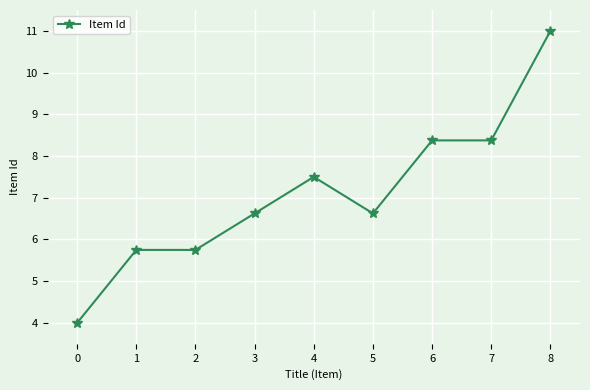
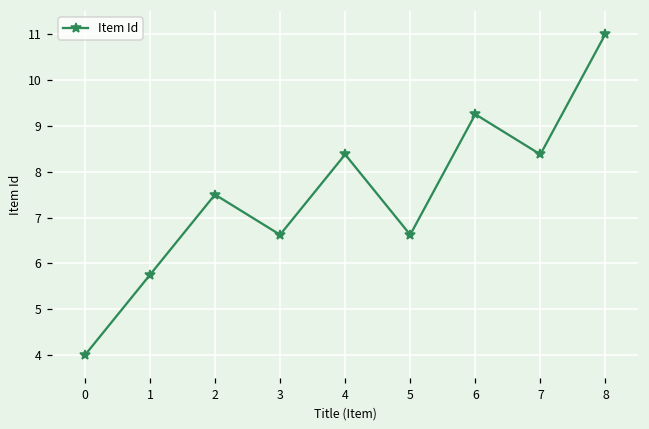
2: 5.8 -> 7.5
4: 7.5 -> 8.4
6: 8.4 -> 9.3
